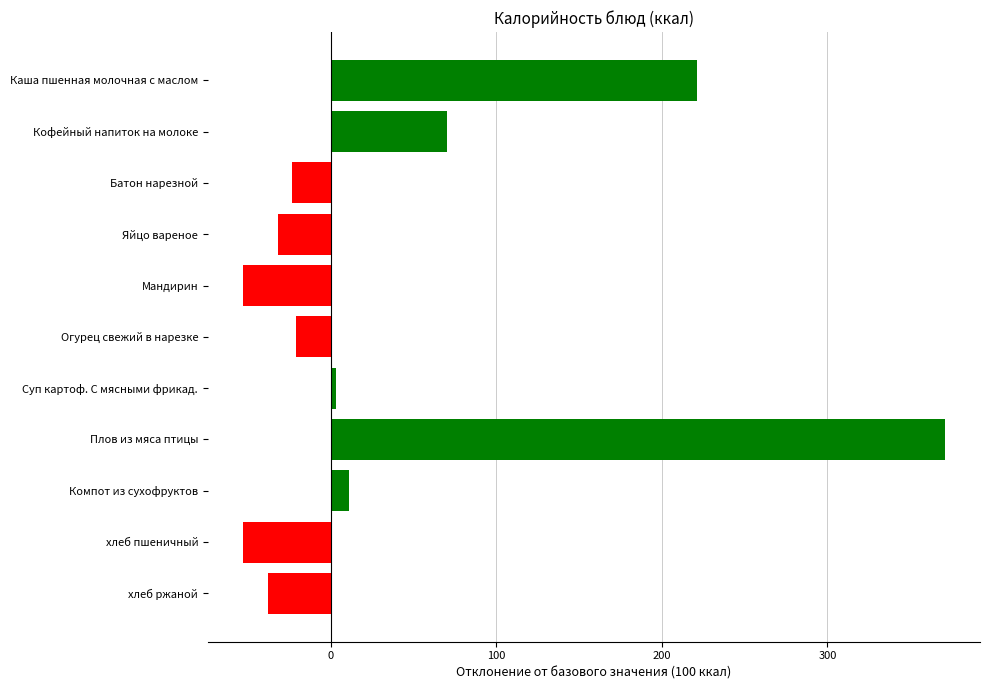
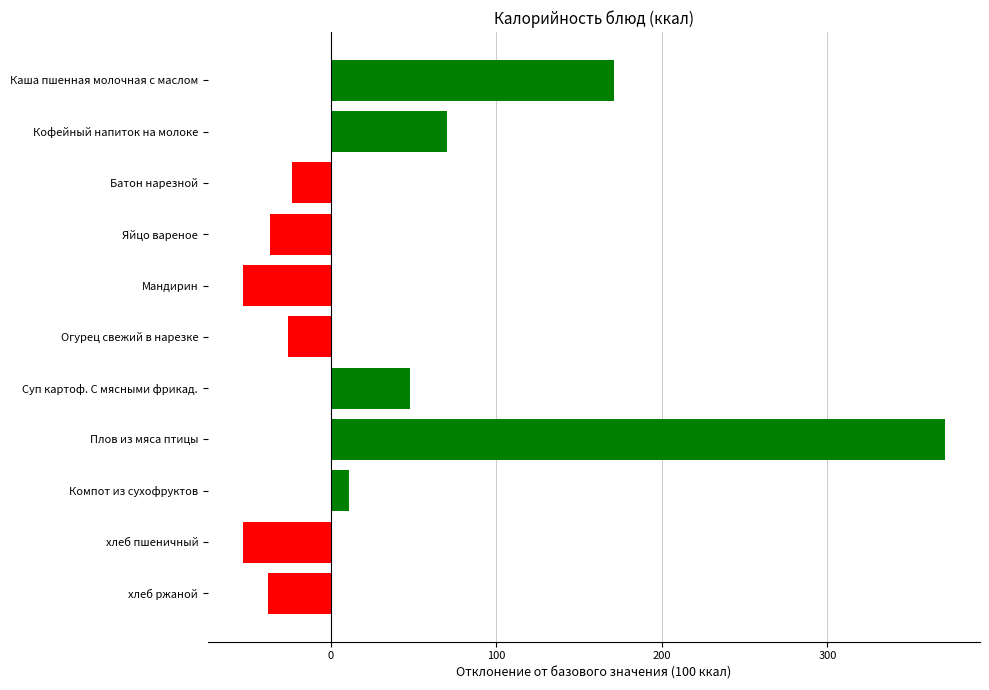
Каша пшенная молочная с маслом: 221 -> 171
Яйцо вареное: -32 -> -37
Огурец свежий в нарезке: -21 -> -26
Суп картоф. С мясными фрикад.: 3 -> 48
